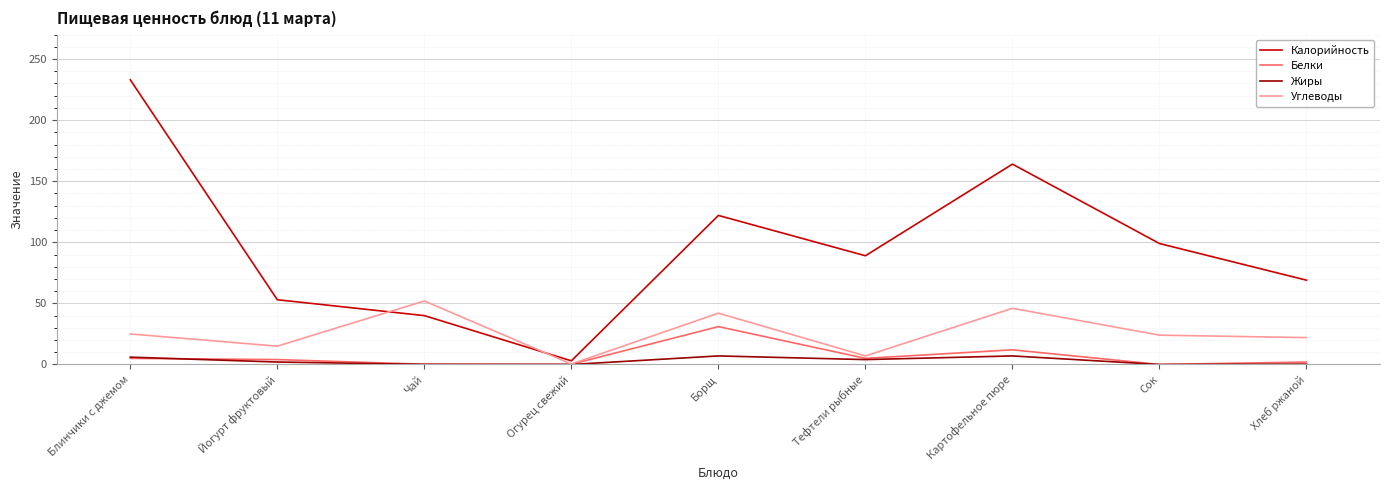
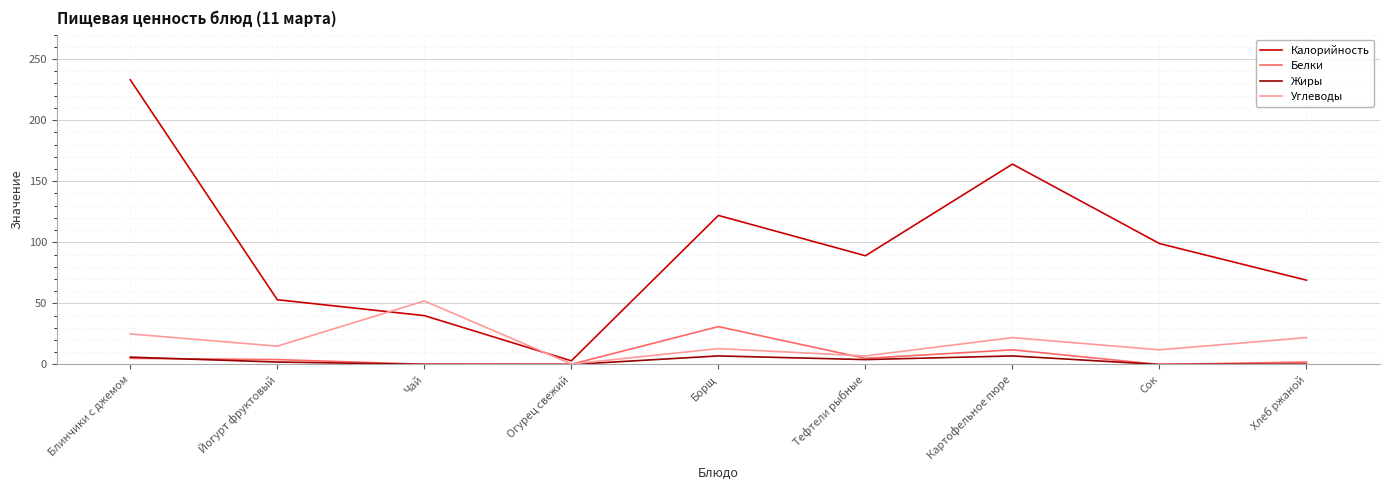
Углеводы, Борщ: 42 -> 13
Углеводы, Картофельное пюре: 46 -> 22
Углеводы, Сок: 24 -> 12
